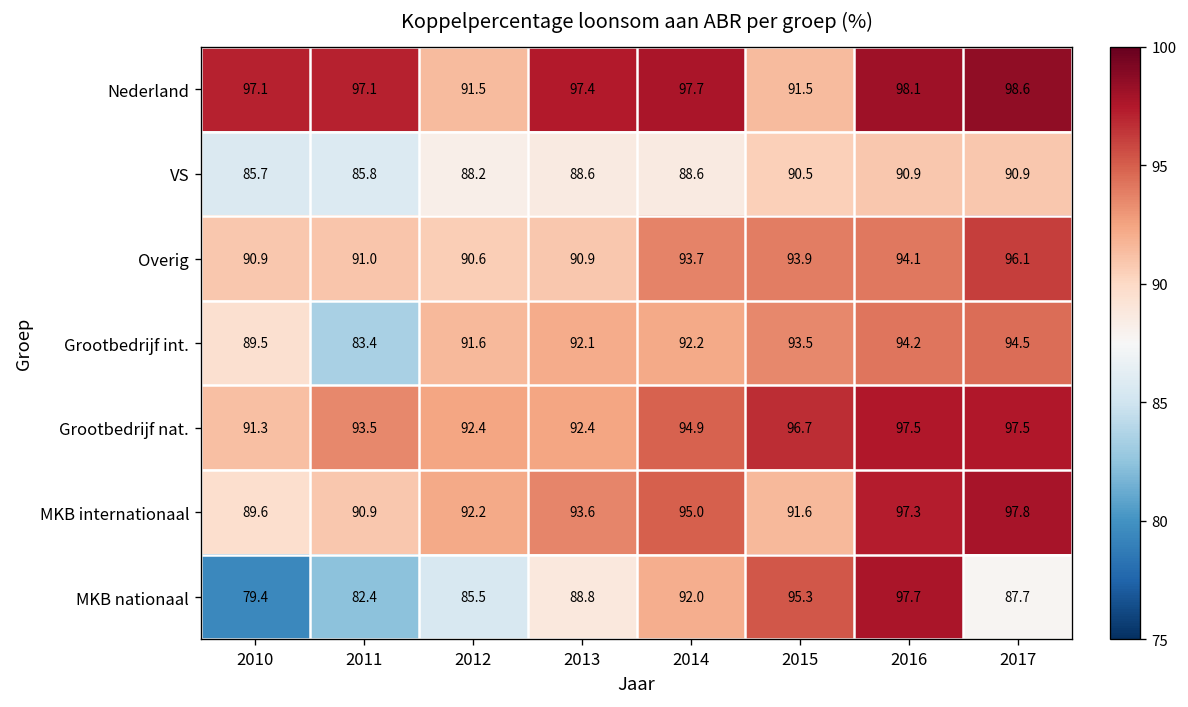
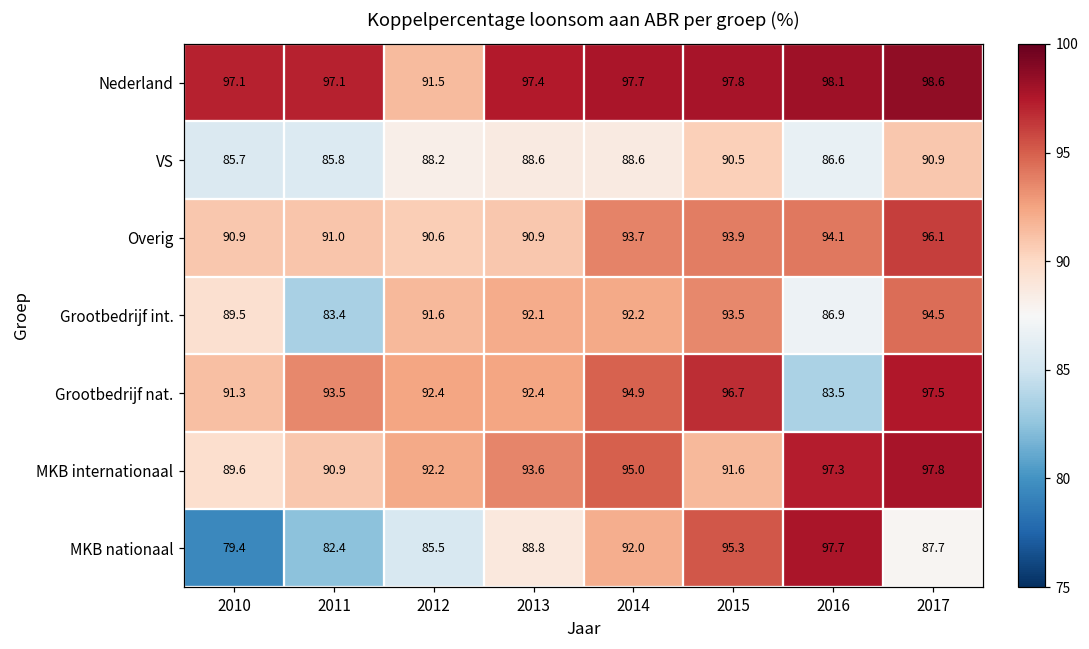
Nederland, 2015: 91.5 -> 97.8
VS, 2016: 90.9 -> 86.6
Grootbedrijf int., 2016: 94.2 -> 86.9
Grootbedrijf nat., 2016: 97.5 -> 83.5
